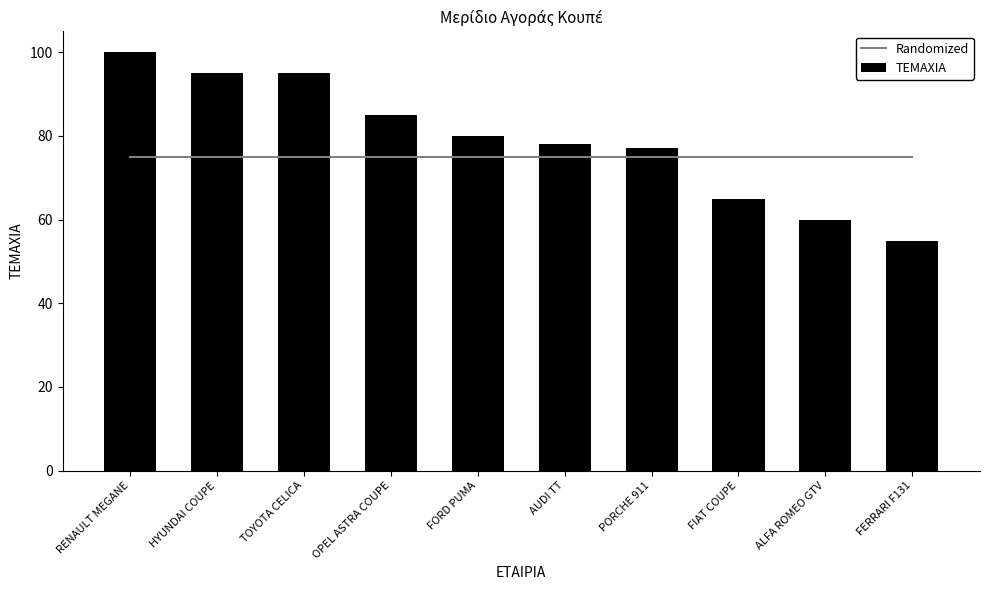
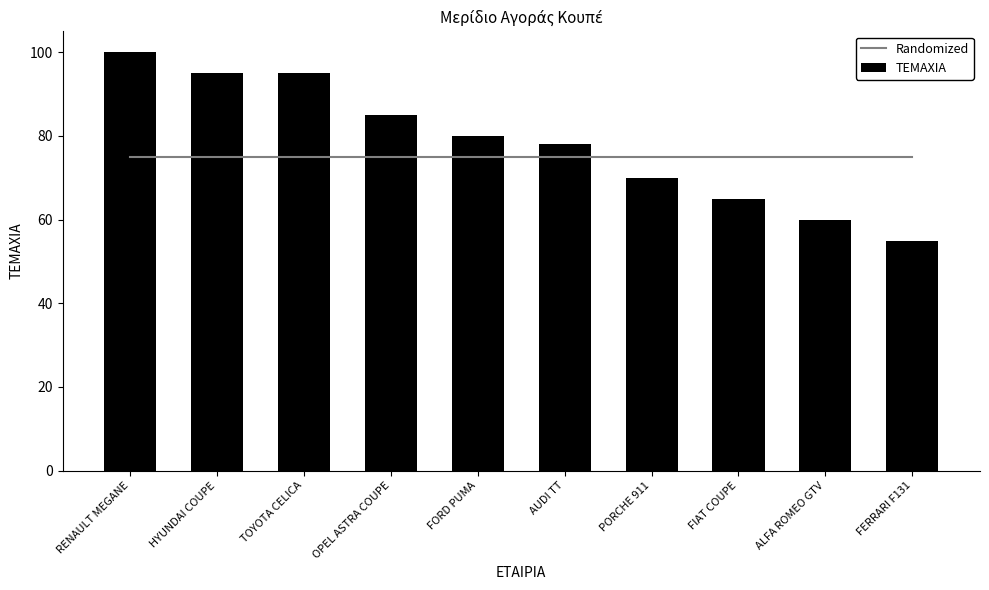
ΤΕΜΑΧΙΑ, PORCHE 911: 77 -> 70
